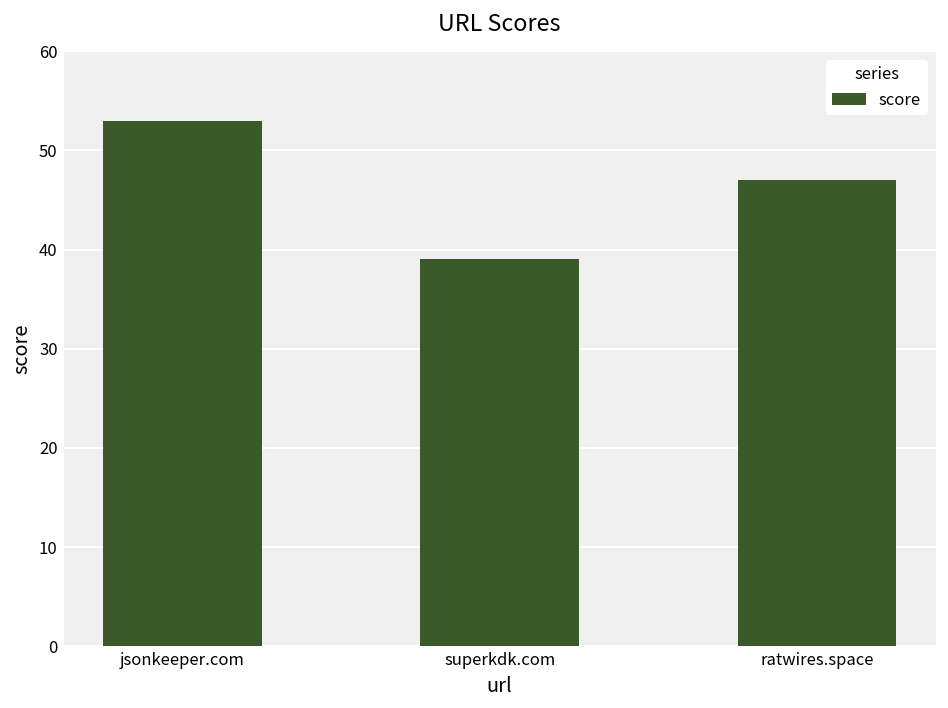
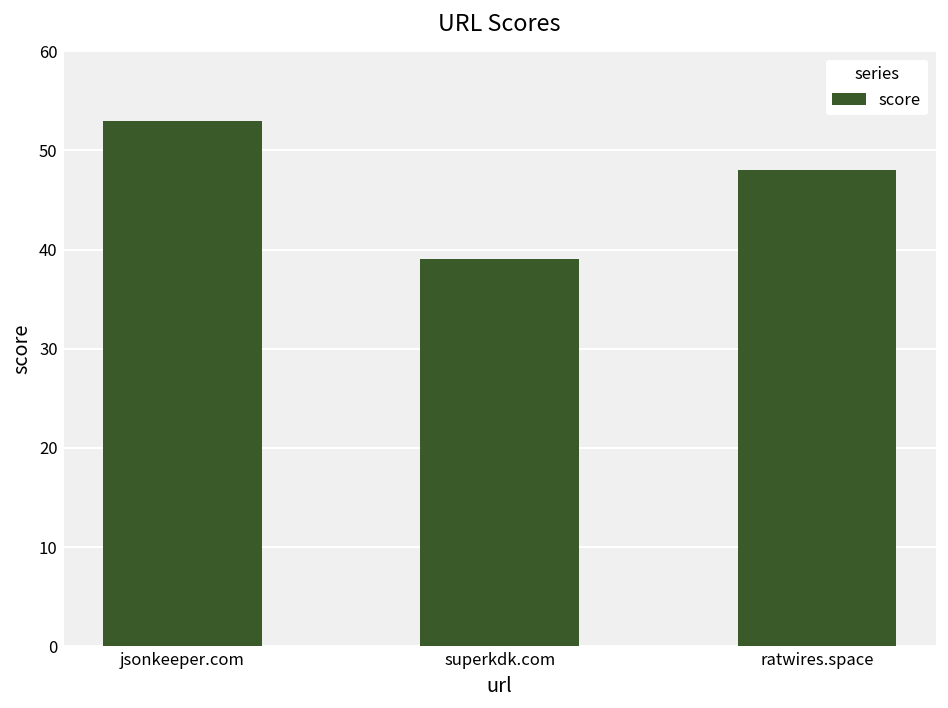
ratwires.space: 47 -> 48
